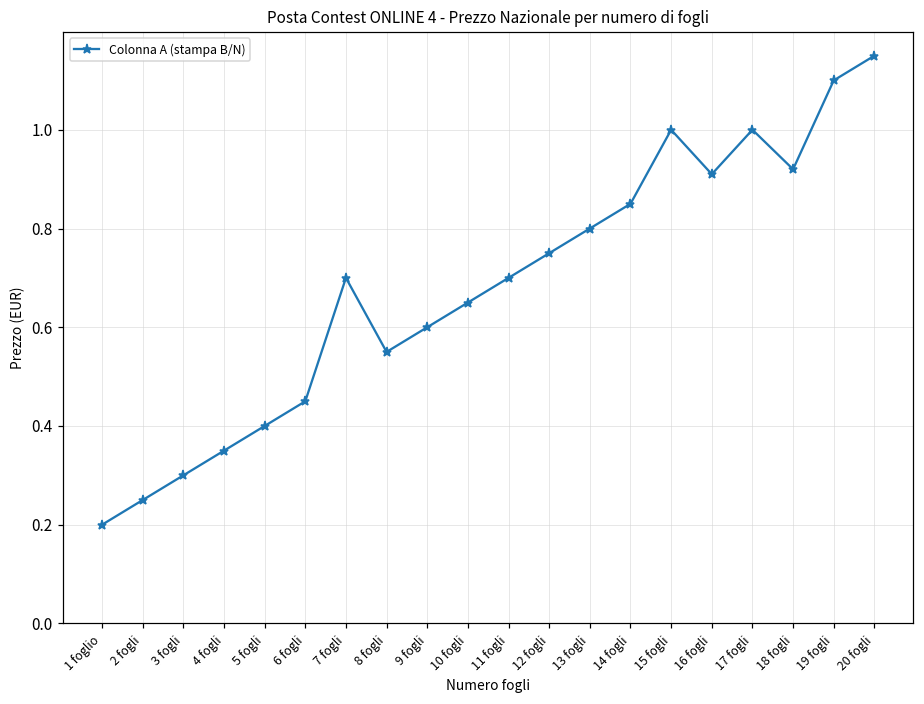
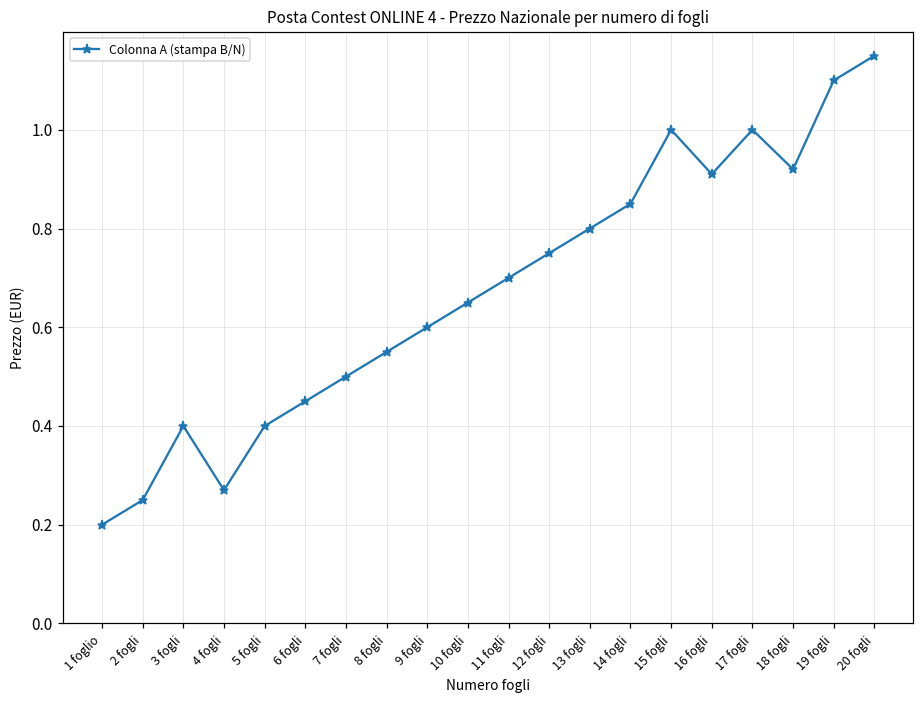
3 fogli: 0.3 -> 0.4
4 fogli: 0.35 -> 0.27
7 fogli: 0.7 -> 0.5
